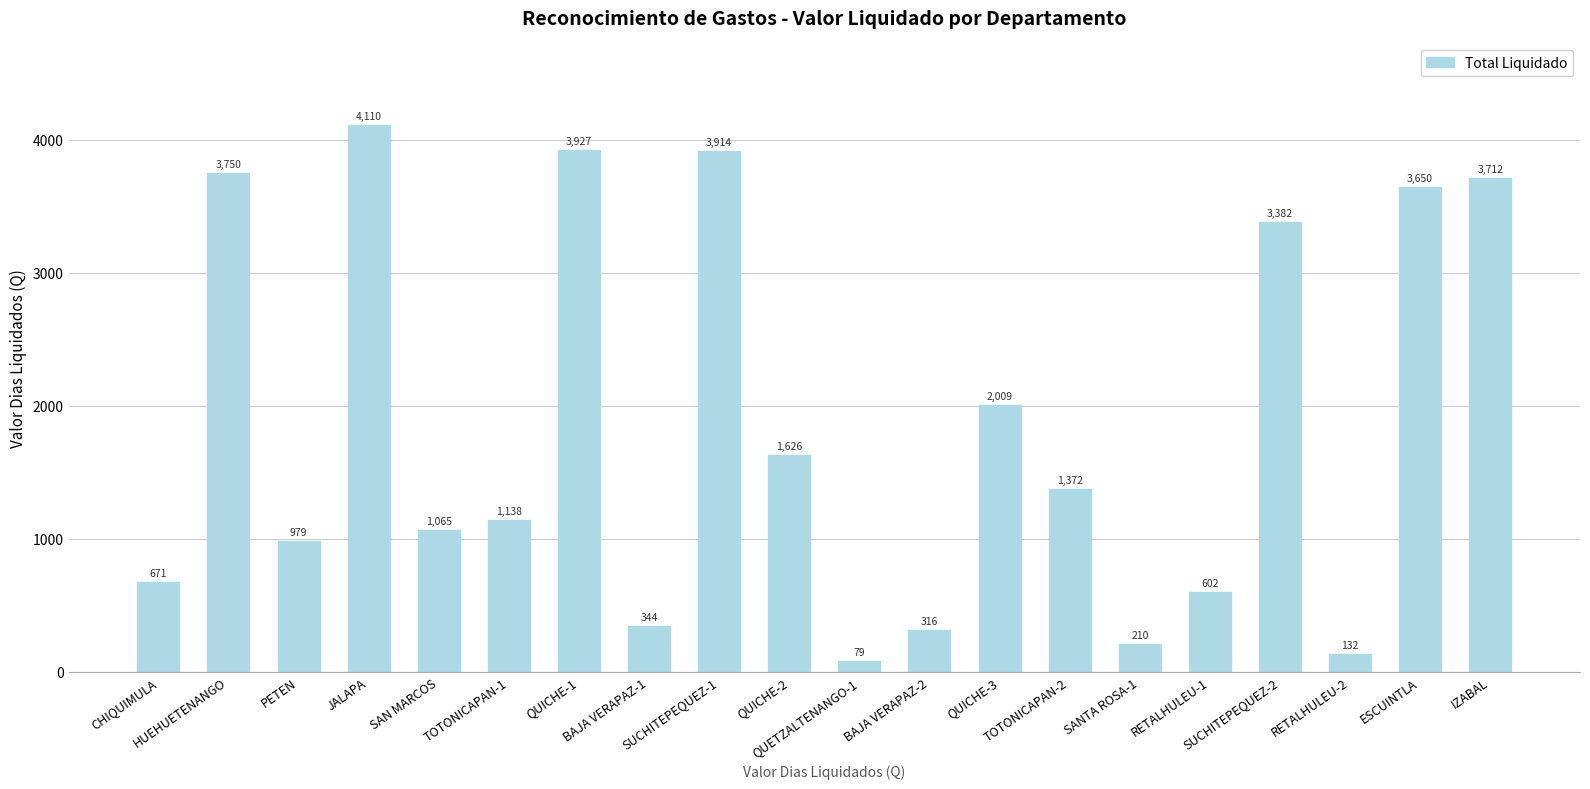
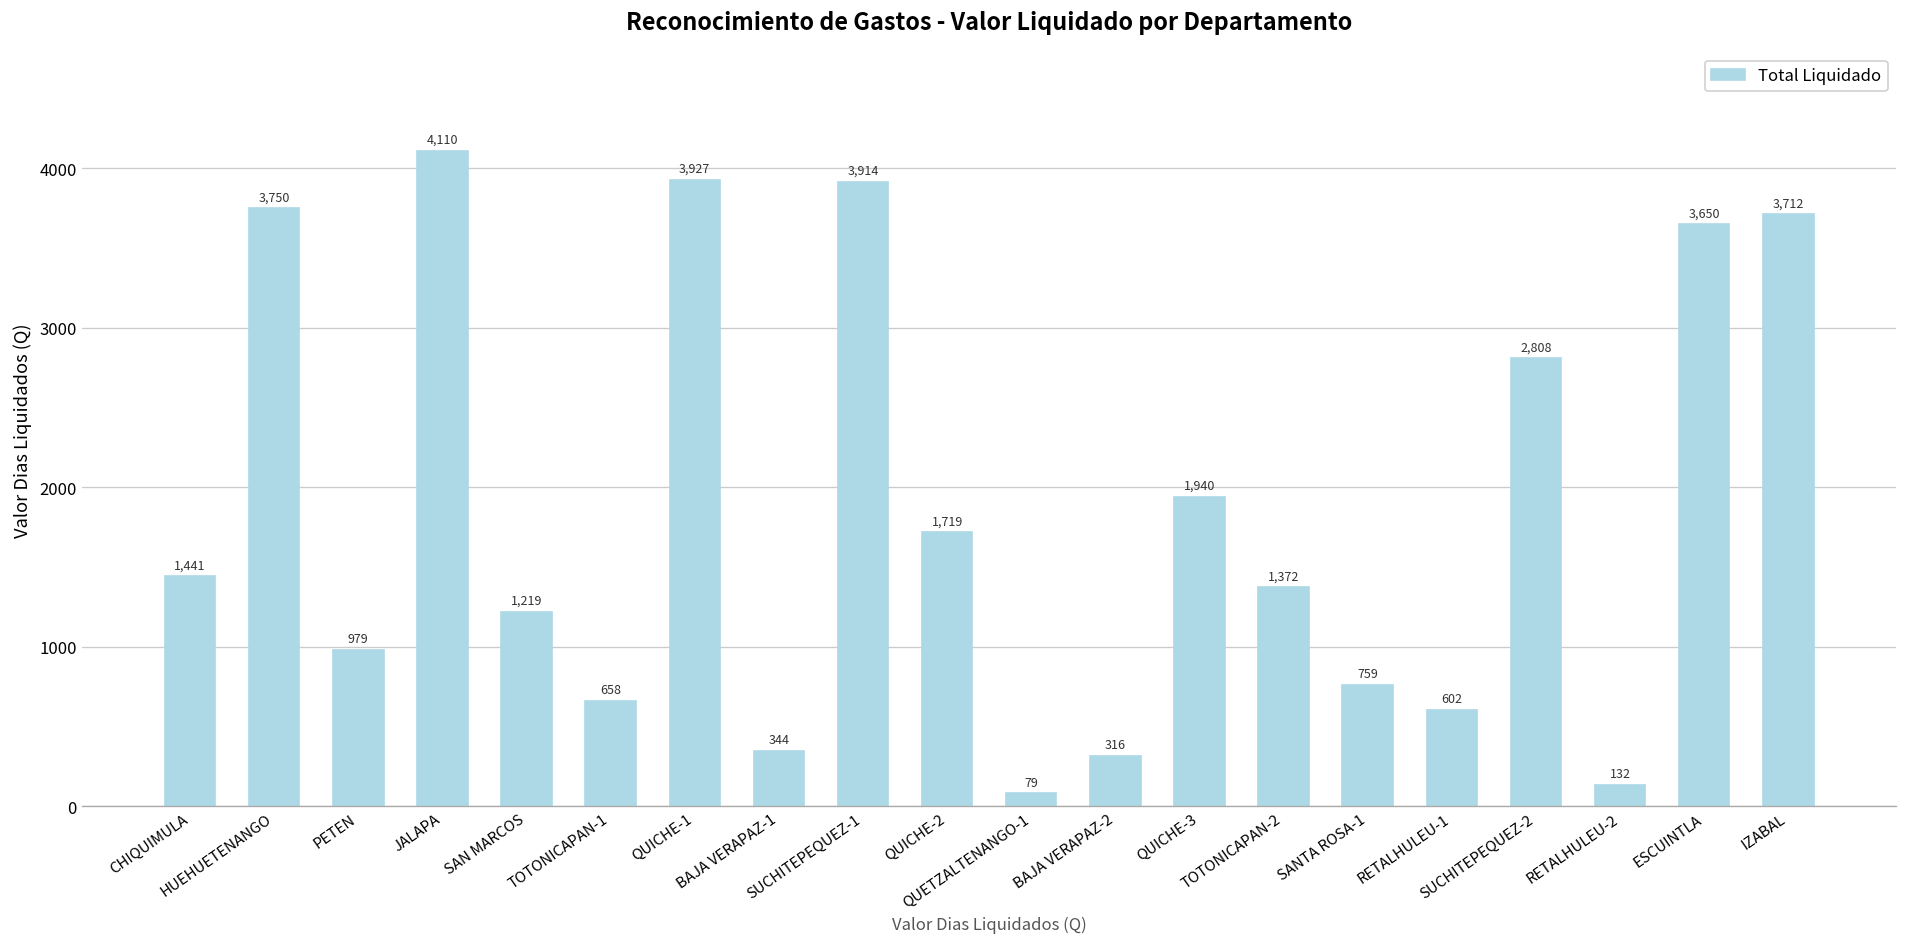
CHIQUIMULA: 671 -> 1,441
SAN MARCOS: 1,065 -> 1,219
TOTONICAPAN-1: 1,138 -> 658
QUICHE-2: 1,626 -> 1,719
QUICHE-3: 2,009 -> 1,940
SANTA ROSA-1: 210 -> 759
SUCHITEPEQUEZ-2: 3,382 -> 2,808
